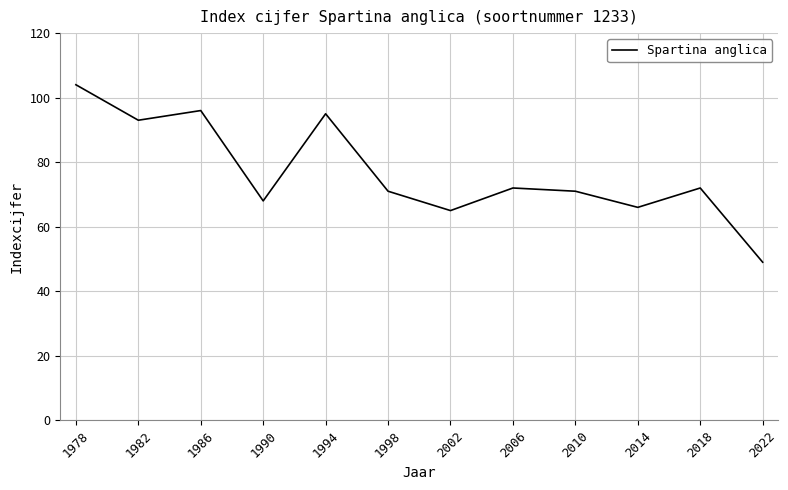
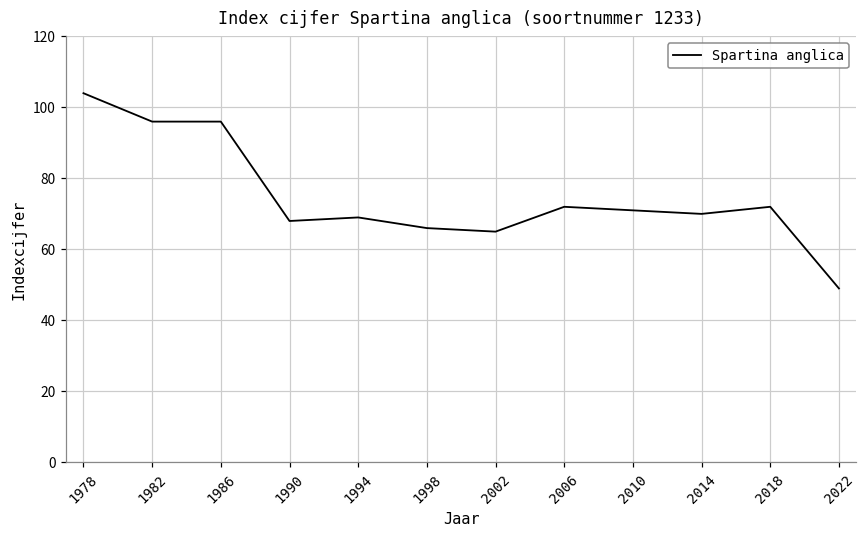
1982: 93 -> 96
1994: 95 -> 69
1998: 71 -> 66
2014: 66 -> 70
